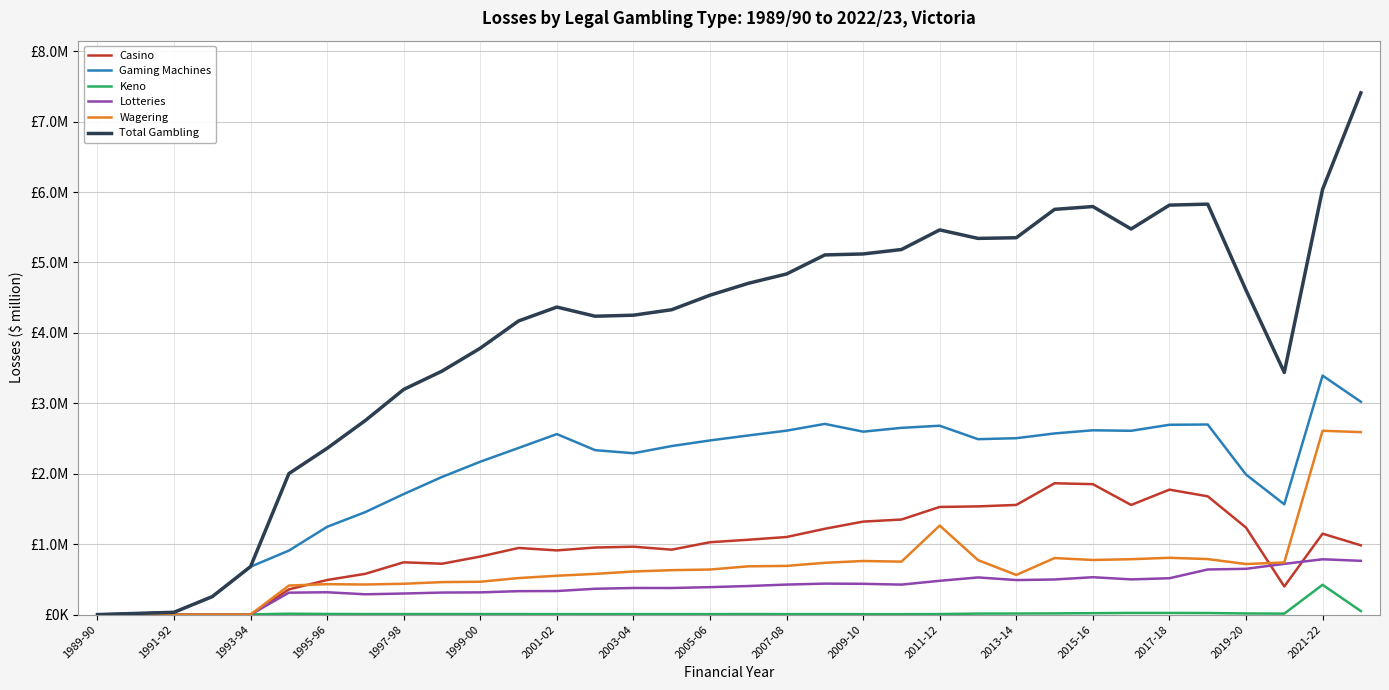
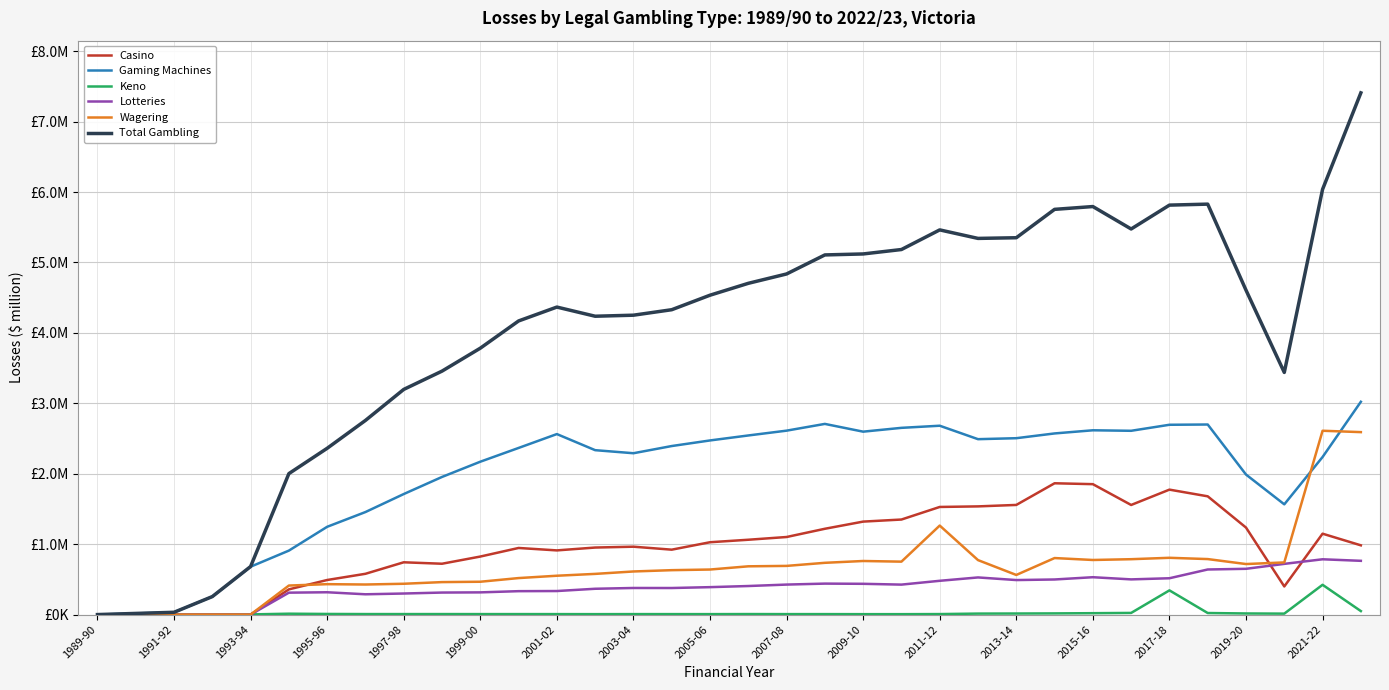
Keno, 2017-18: £0 -> £300000
Gaming Machines, 2021-22: £3400000 -> £2200000
